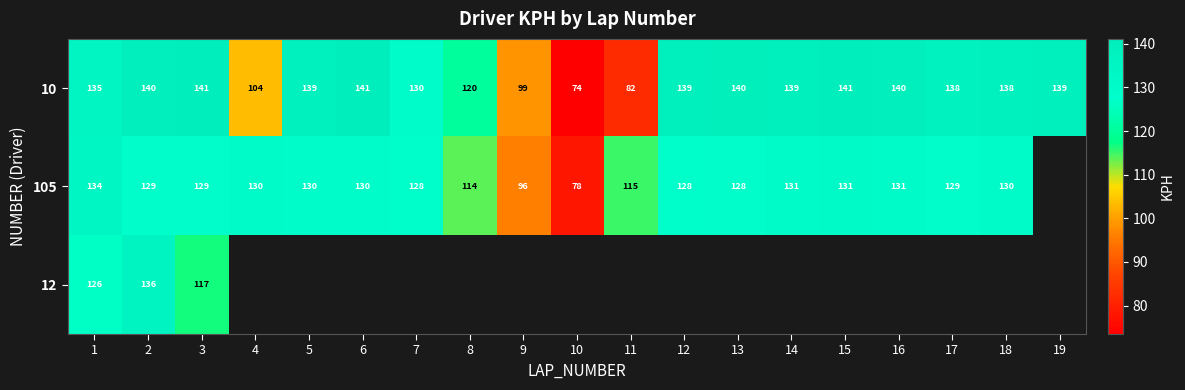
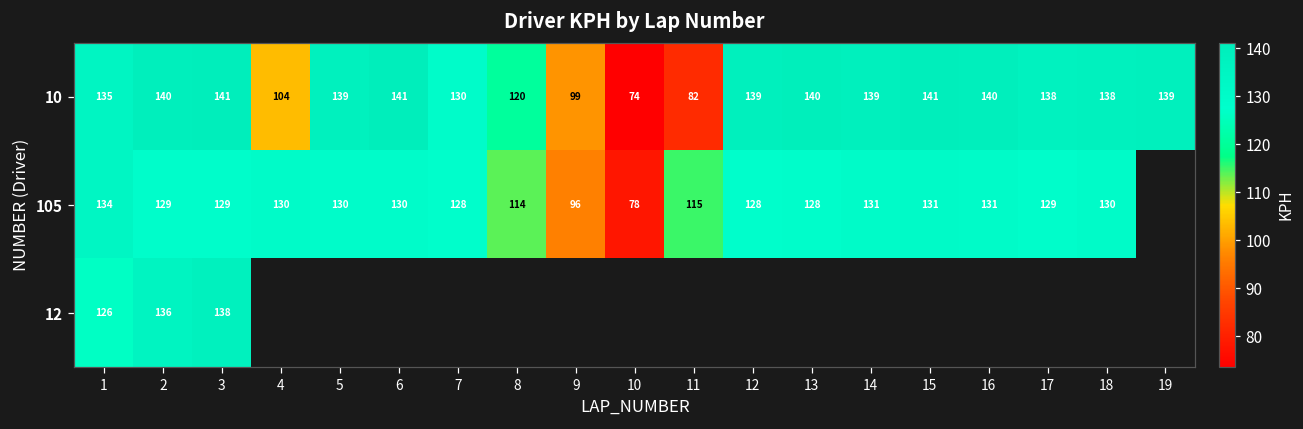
12, 3: 117 -> 138
